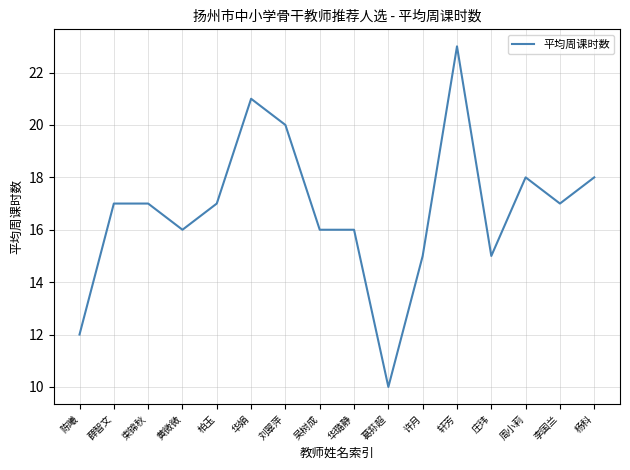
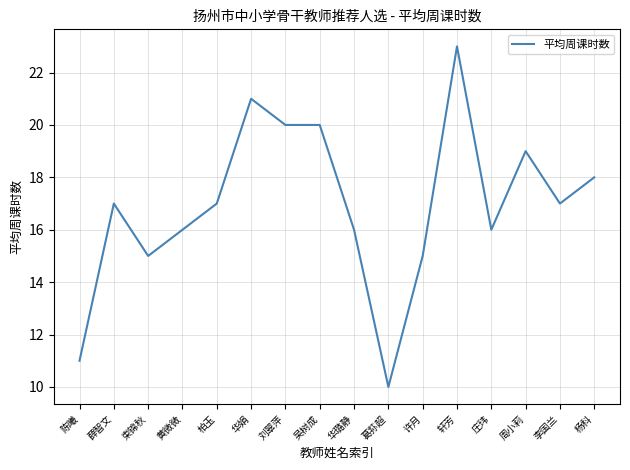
陈曦: 12 -> 11
束锦秋: 17 -> 15
吴树成: 16 -> 20
庄玮: 15 -> 16
周小莉: 18 -> 19
